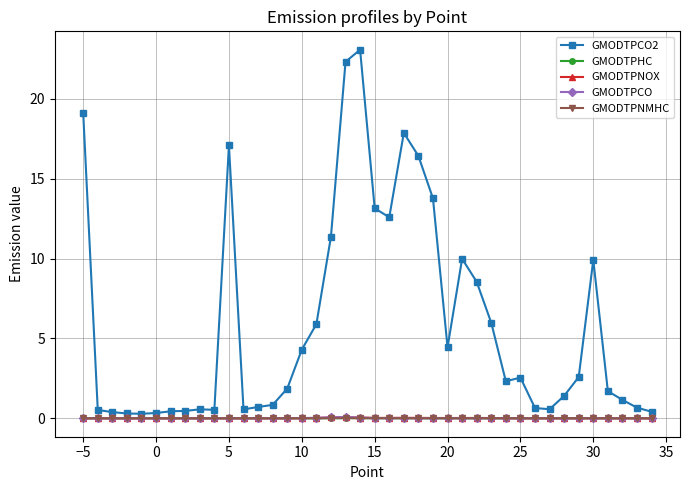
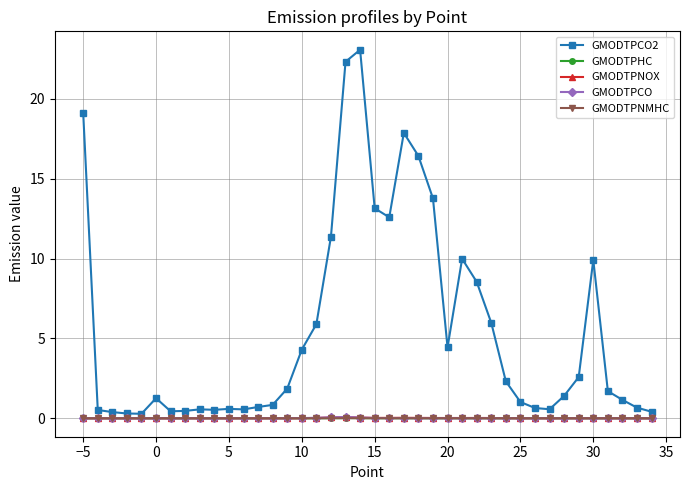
GMODTPCO2, 0: 0.3 -> 1.3
GMODTPCO2, 5: 17.1 -> 0.6
GMODTPCO2, 25: 2.5 -> 1.0
